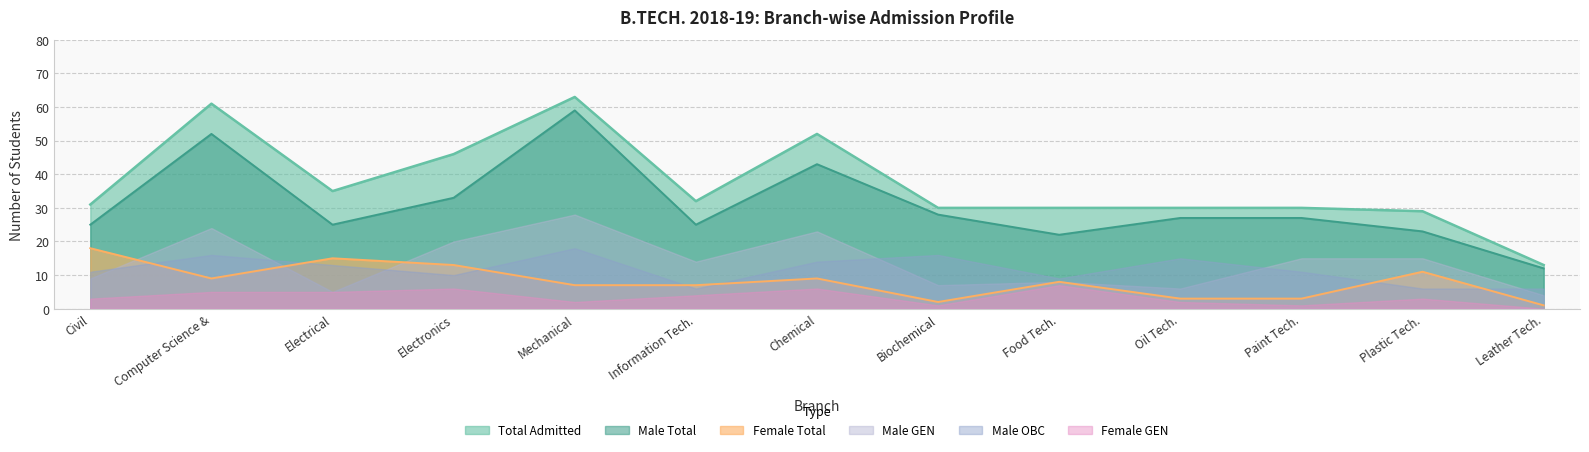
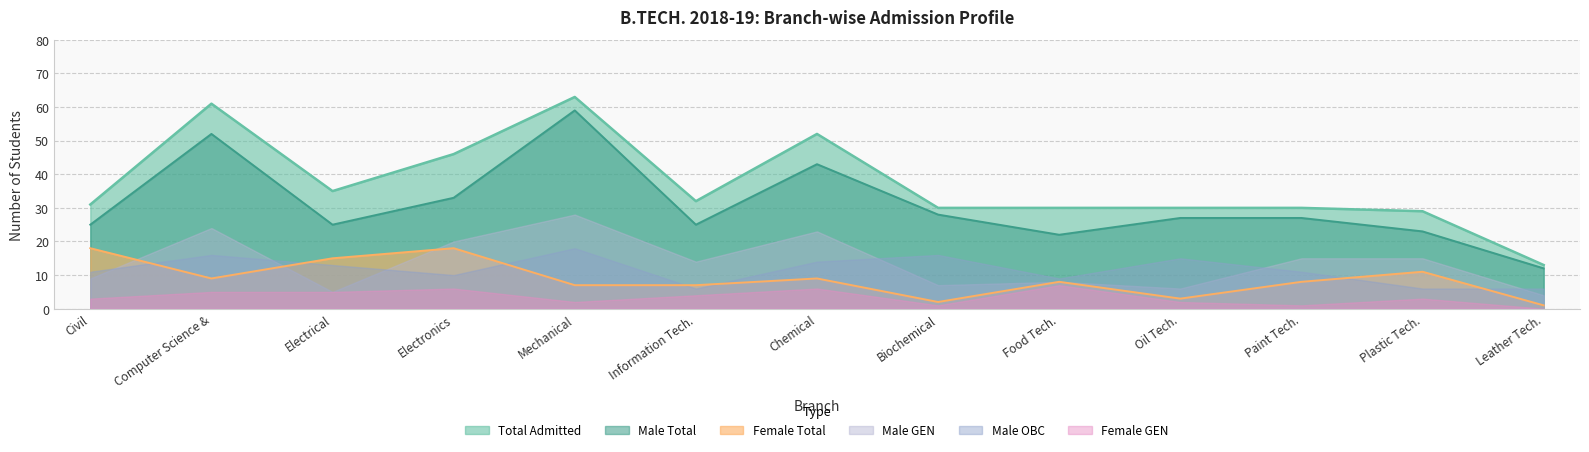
Female Total, Electronics: 13 -> 18
Female Total, Paint Tech.: 3 -> 8
